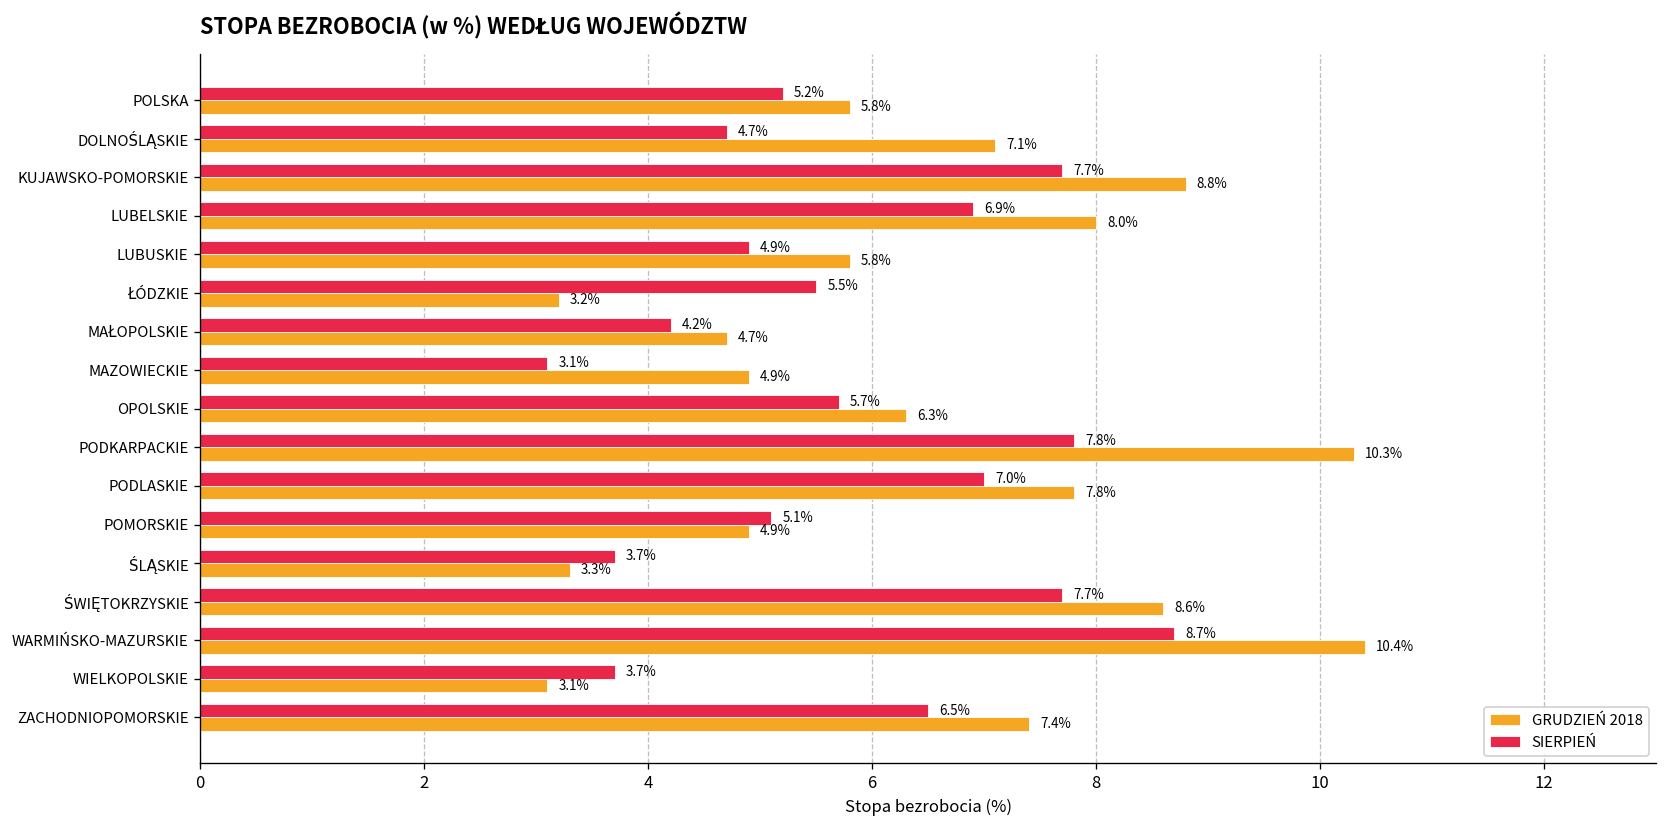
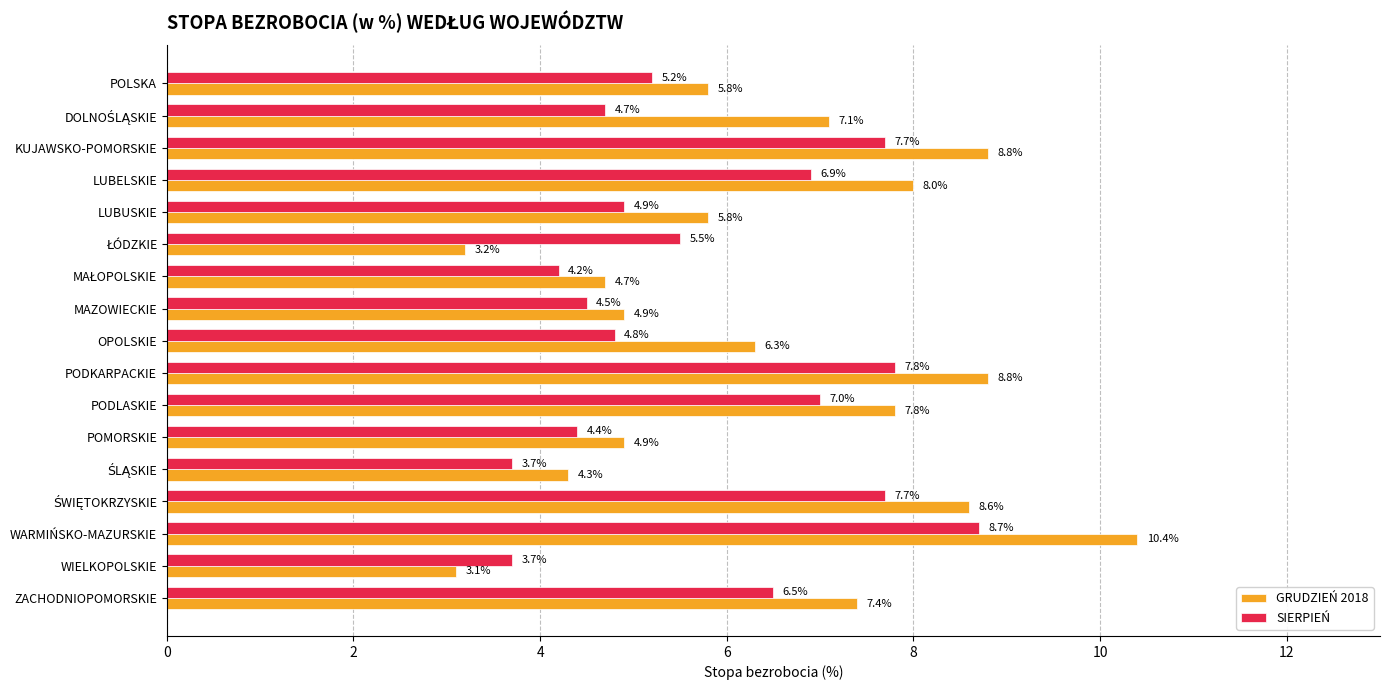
SIERPIEŃ, MAZOWIECKIE: 3.1% -> 4.5%
SIERPIEŃ, OPOLSKIE: 5.7% -> 4.8%
GRUDZIEŃ 2018, PODKARPACKIE: 10.3% -> 8.8%
SIERPIEŃ, POMORSKIE: 5.1% -> 4.4%
GRUDZIEŃ 2018, ŚLĄSKIE: 3.3% -> 4.3%
